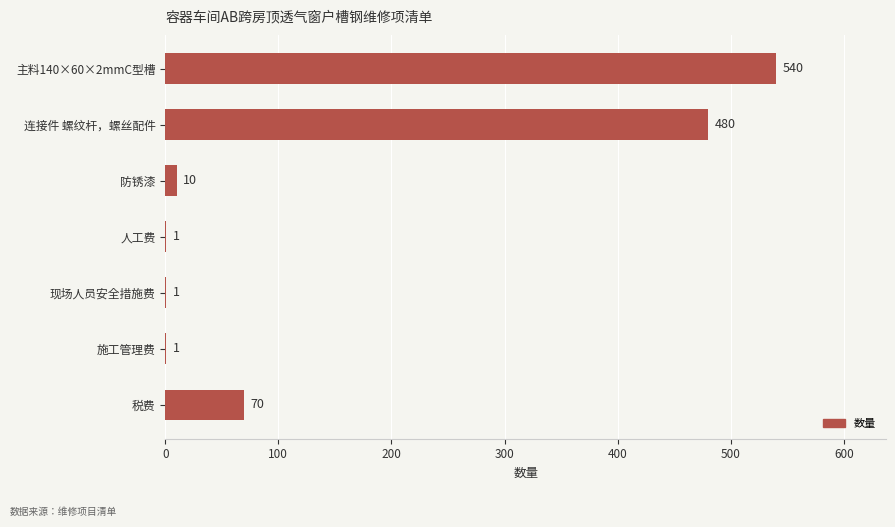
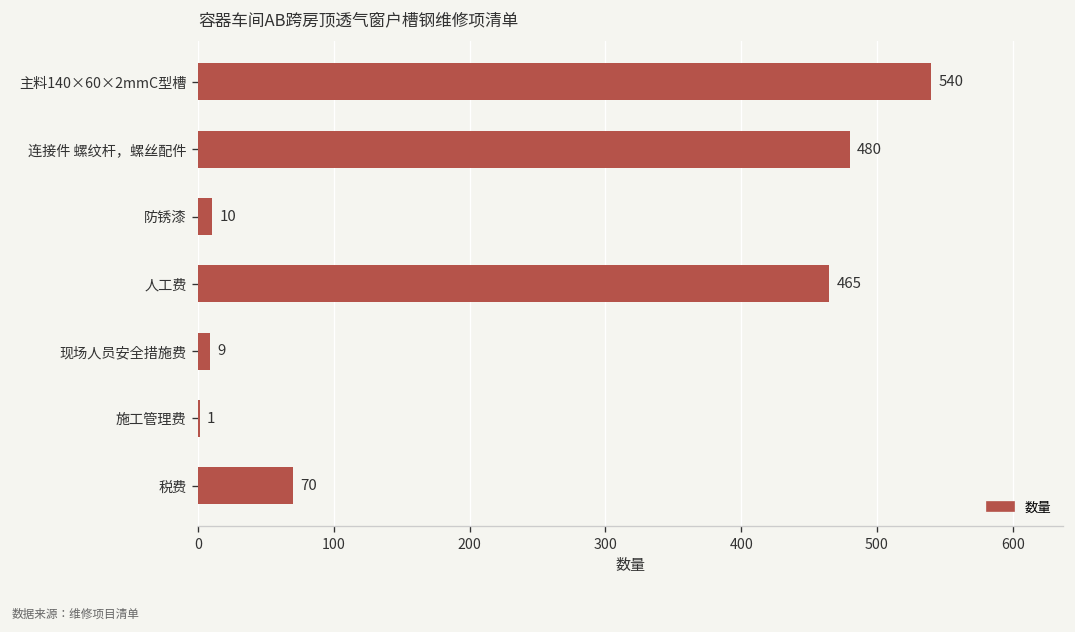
人工费: 1 -> 465
现场人员安全措施费: 1 -> 9
